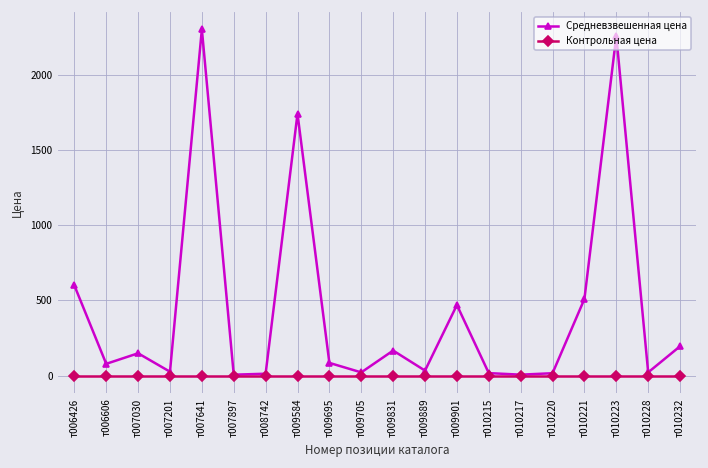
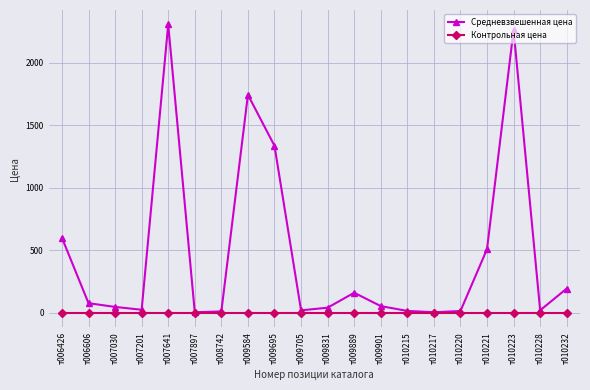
Средневзвешенная цена, т007030: 150 -> 50
Средневзвешенная цена, т009695: 80 -> 1340
Средневзвешенная цена, т009831: 170 -> 40
Средневзвешенная цена, т009889: 30 -> 160
Средневзвешенная цена, т009901: 470 -> 50
